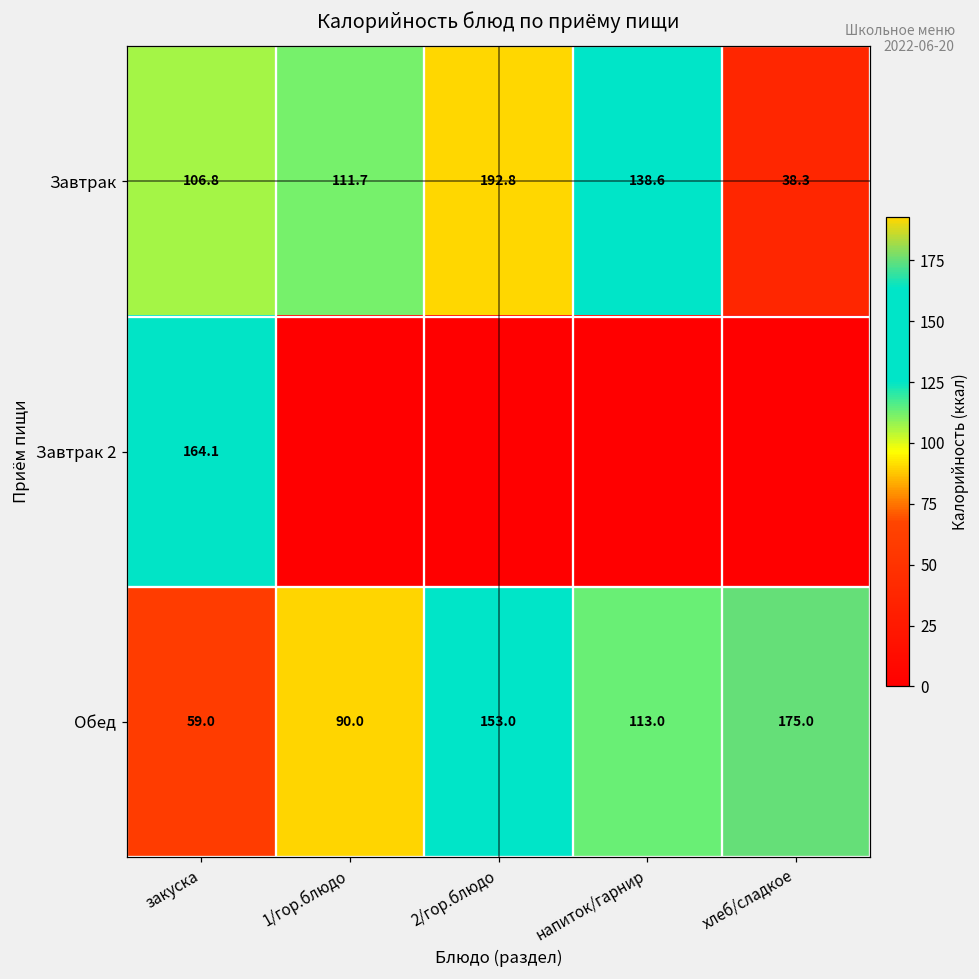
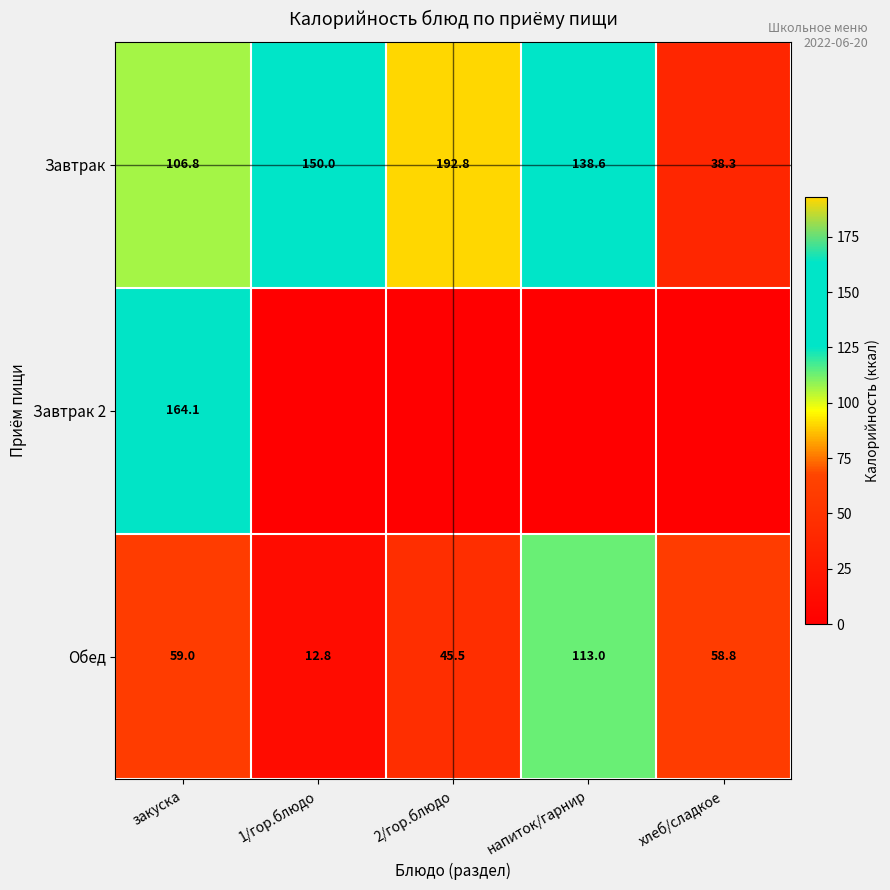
Завтрак, 1/гор.блюдо: 111.7 -> 150.0
Обед, 1/гор.блюдо: 90.0 -> 12.8
Обед, 2/гор.блюдо: 153.0 -> 45.5
Обед, хлеб/сладкое: 175.0 -> 58.8
